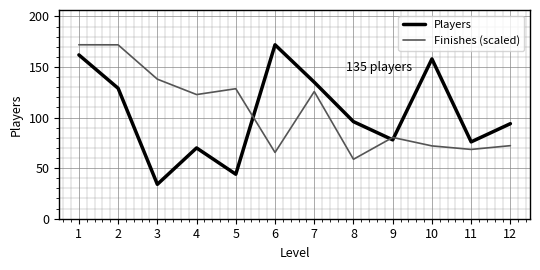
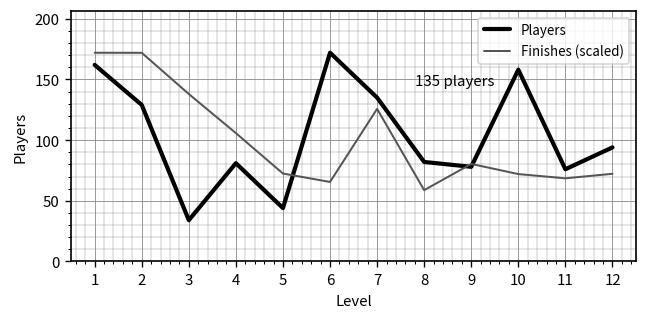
Players, 4: 70 -> 81
Finishes (scaled), 4: 123 -> 106
Finishes (scaled), 5: 129 -> 72
Players, 8: 96 -> 82
